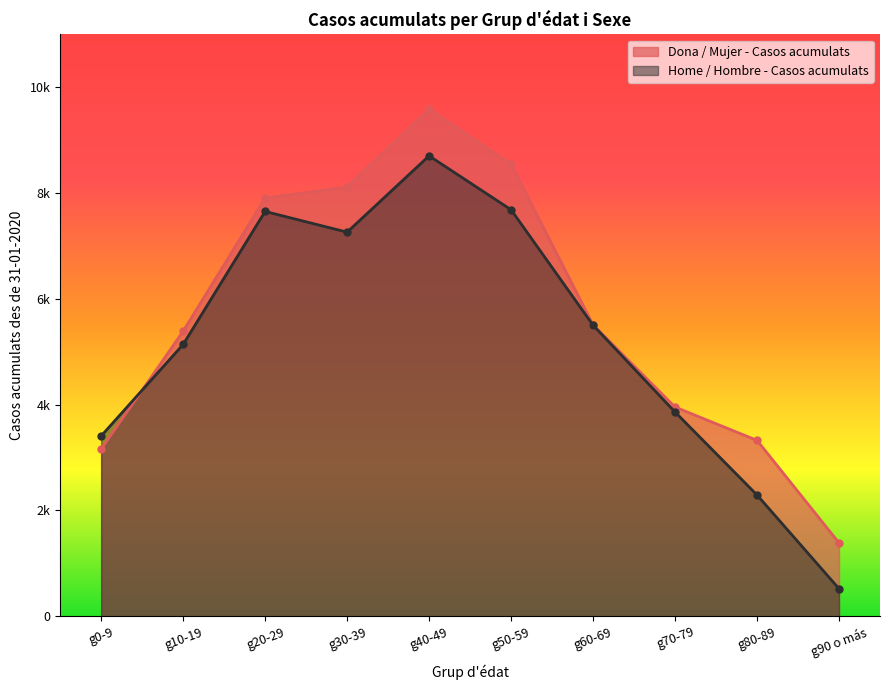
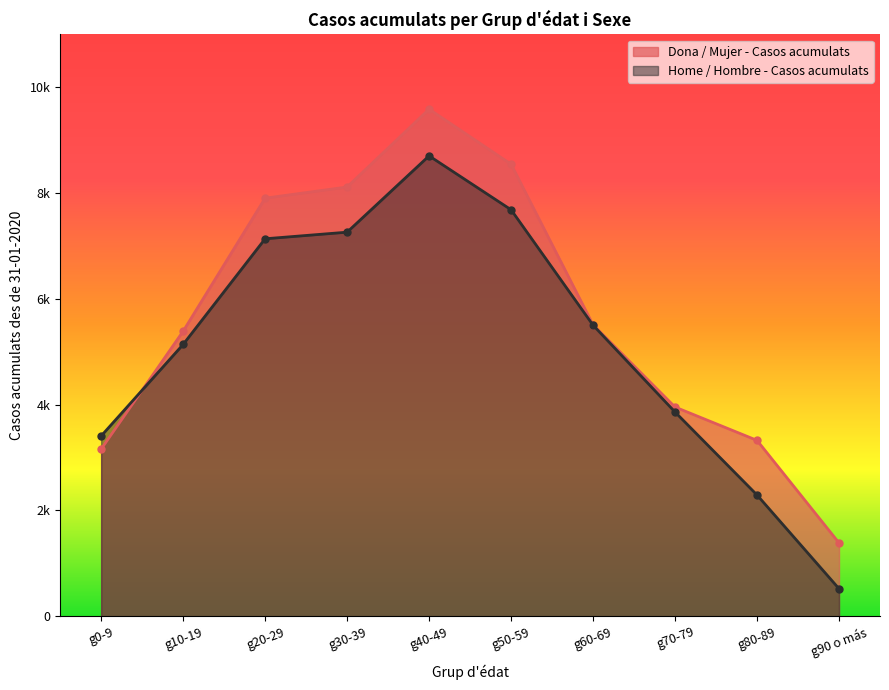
Home / Hombre - Casos acumulats, g20-29: 7700 -> 7100
